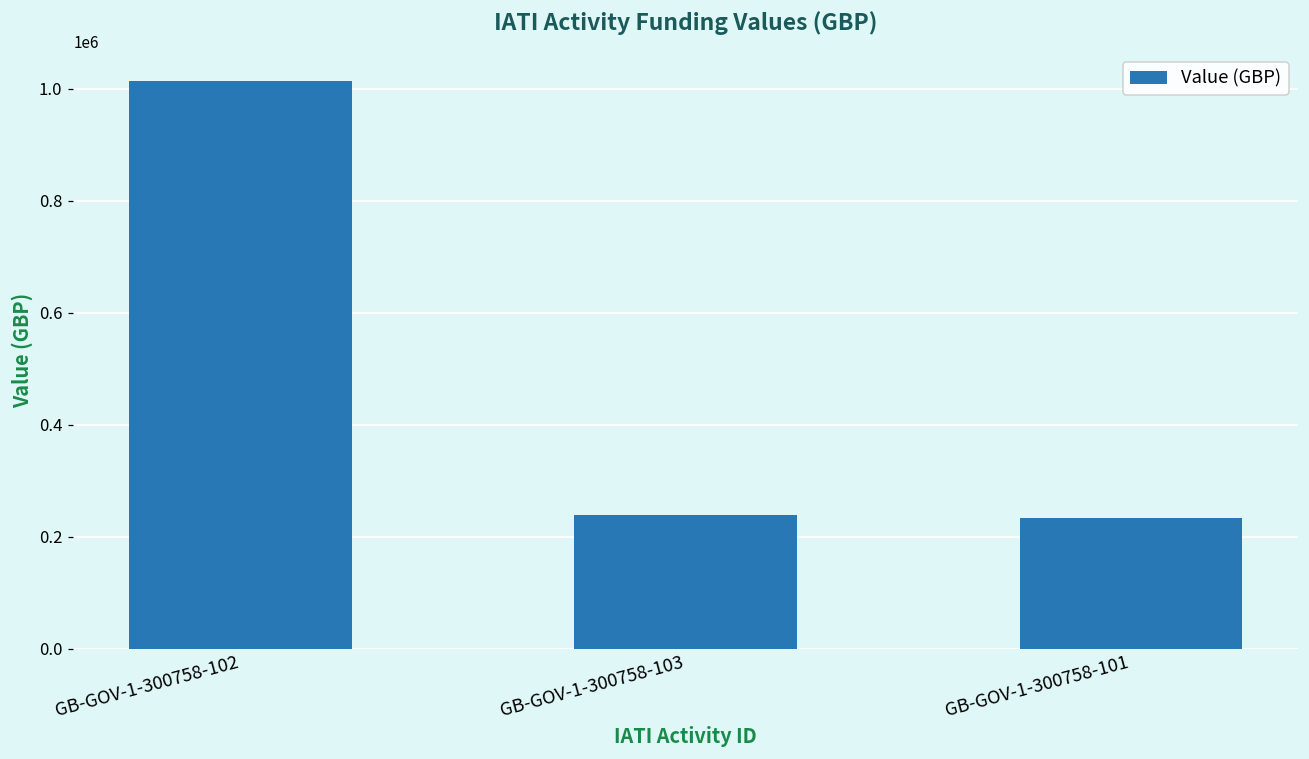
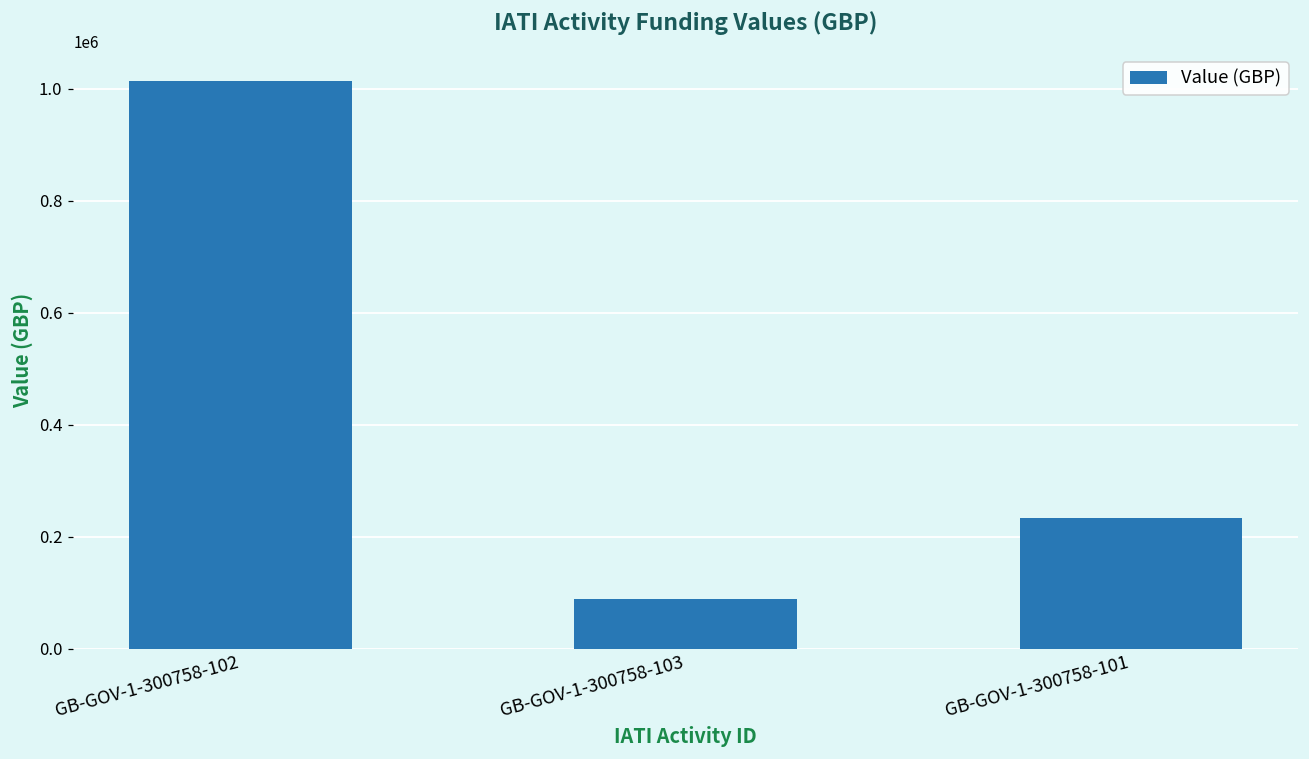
GB-GOV-1-300758-103: 240000 -> 90000
